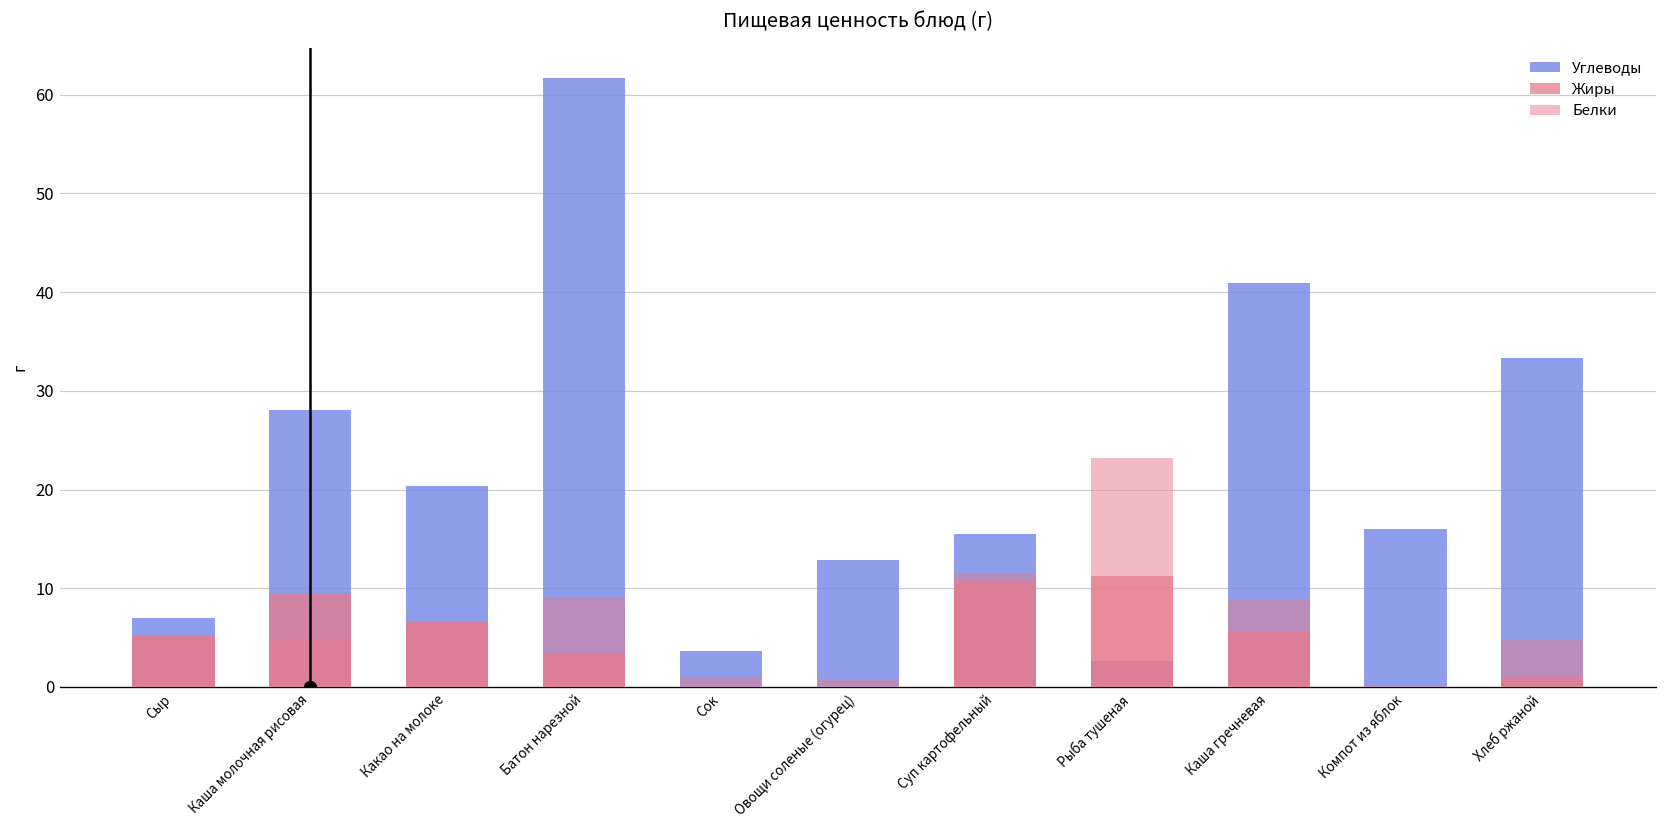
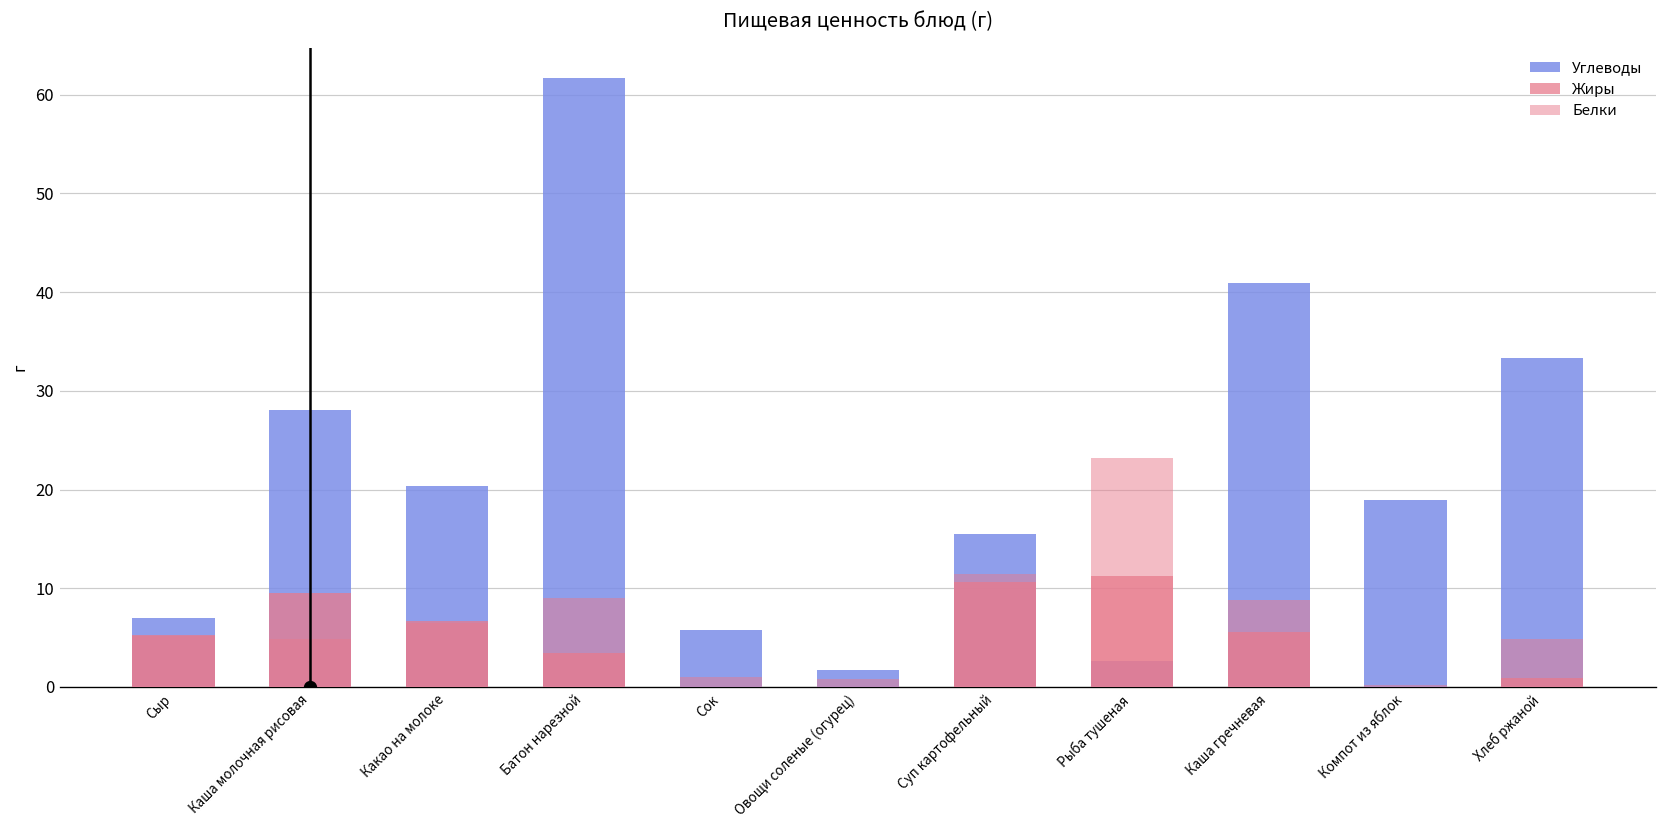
Углеводы, Сок: 4 -> 6
Углеводы, Овощи соленые (огурец): 13 -> 2
Углеводы, Компот из яблок: 16 -> 19
